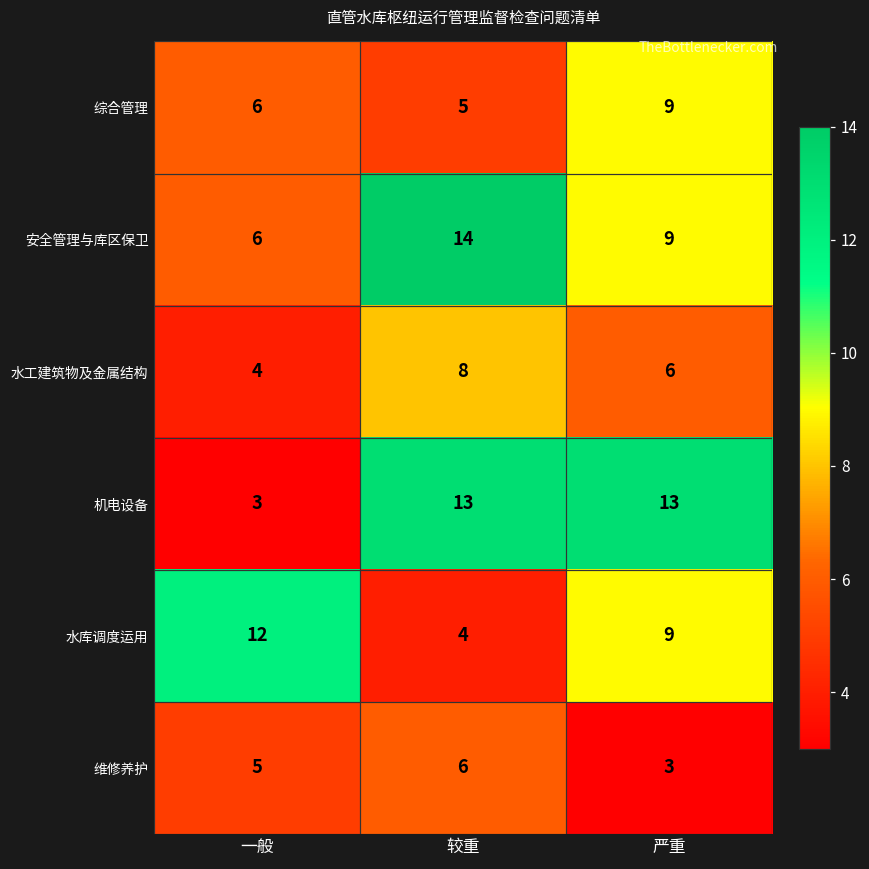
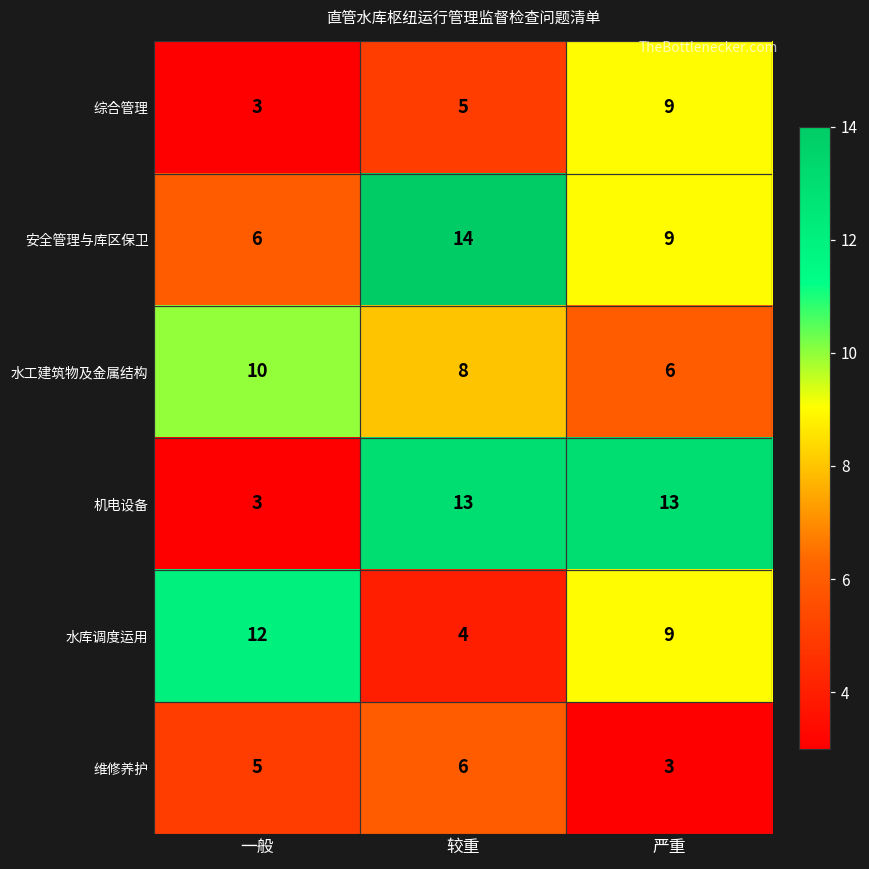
综合管理, 一般: 6 -> 3
水工建筑物及金属结构, 一般: 4 -> 10
